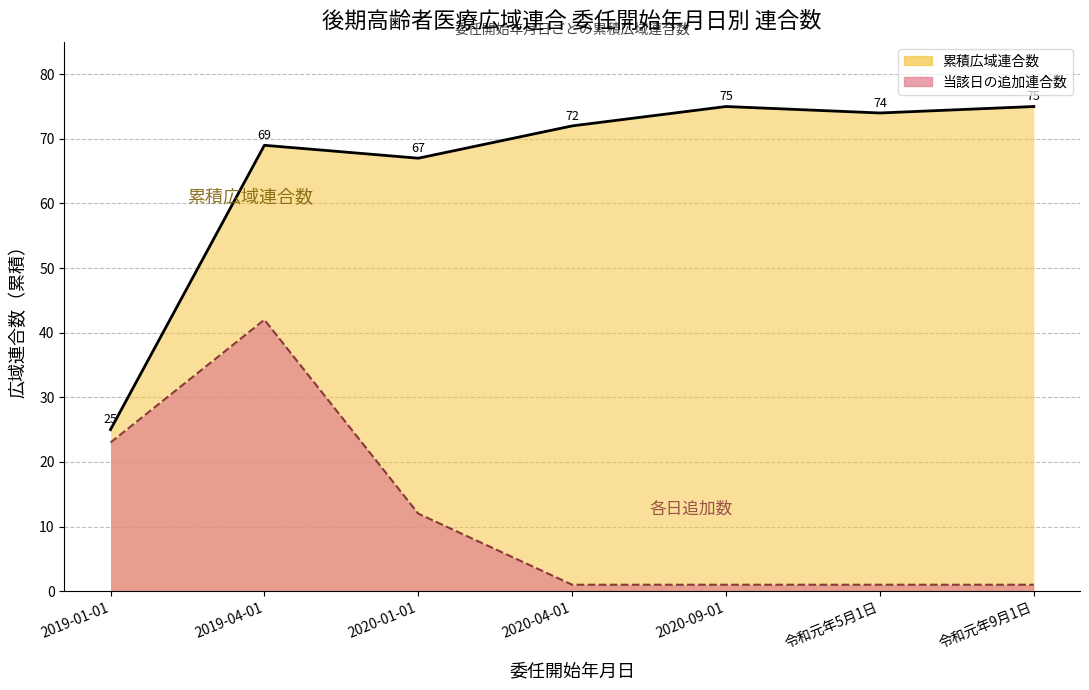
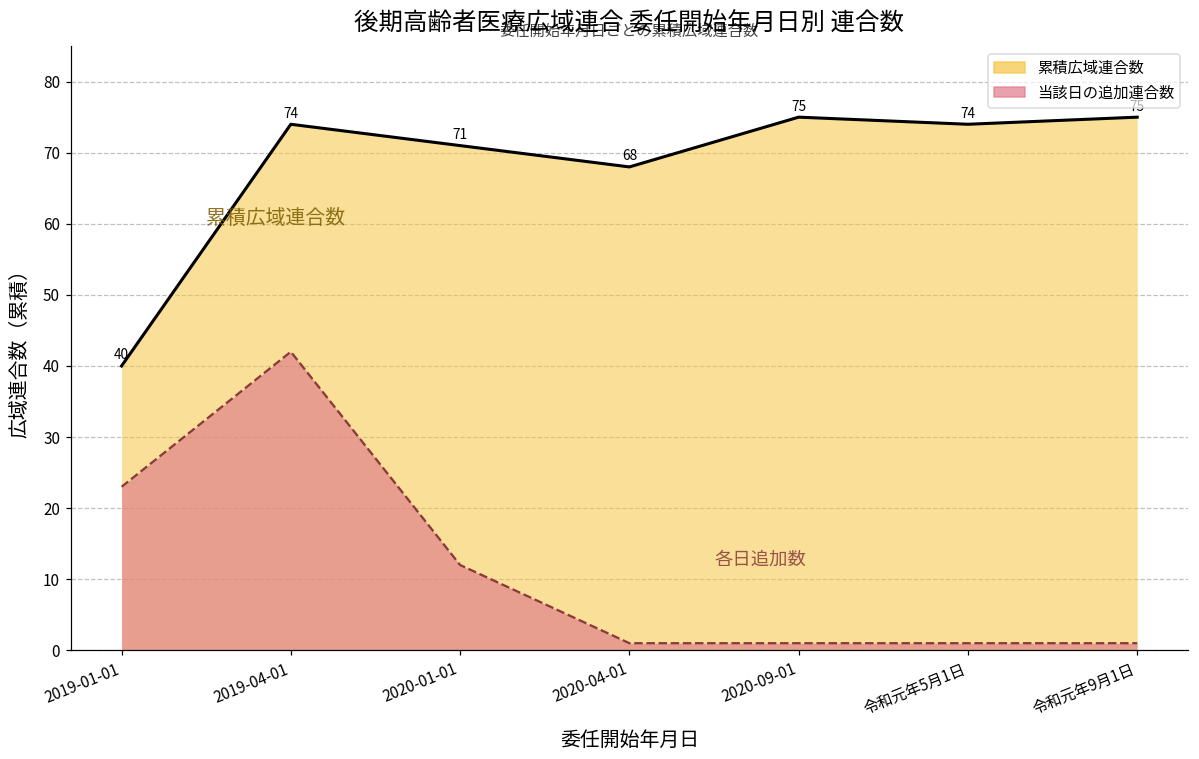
累積広域連合数, 2019-01-01: 25 -> 40
累積広域連合数, 2019-04-01: 69 -> 74
累積広域連合数, 2020-01-01: 67 -> 71
累積広域連合数, 2020-04-01: 72 -> 68
